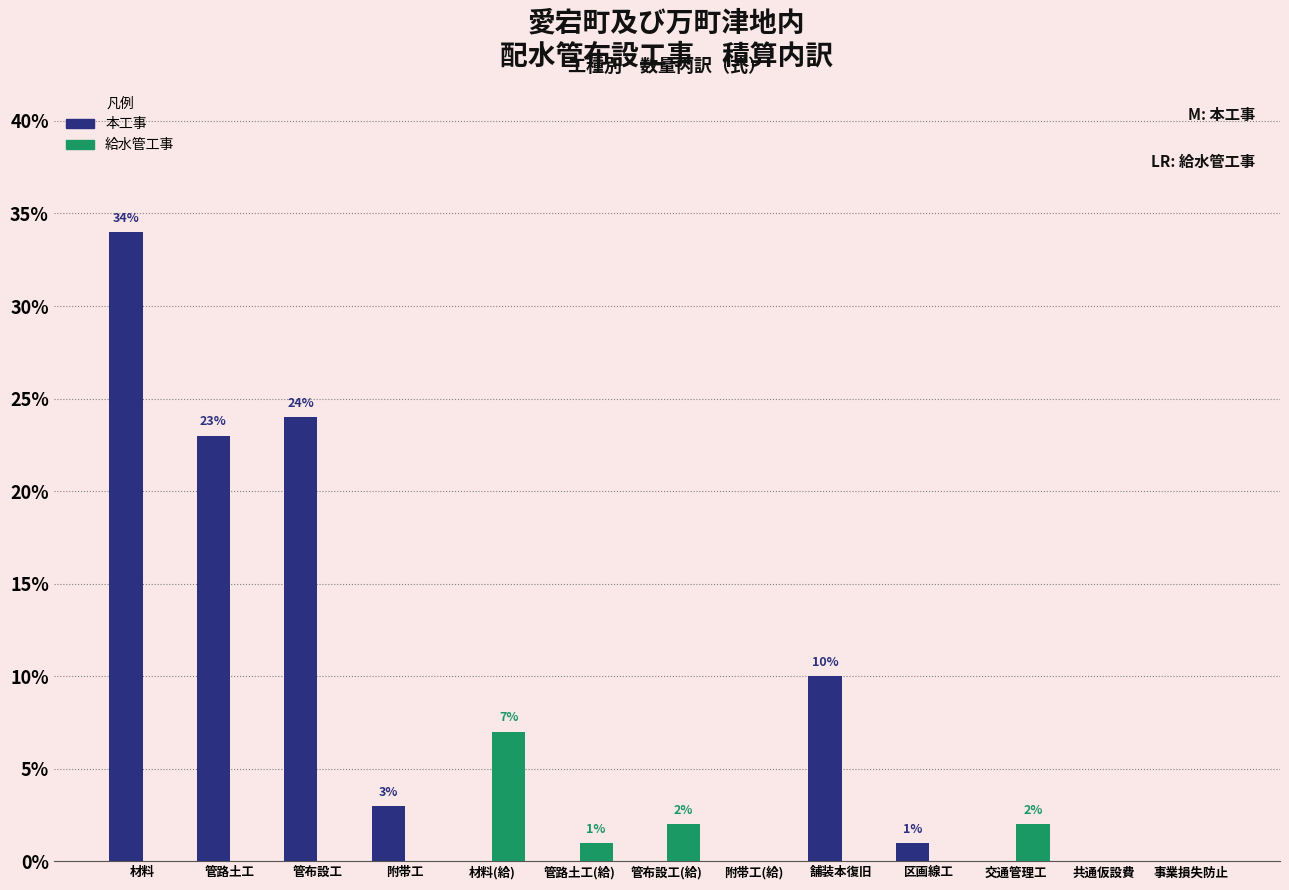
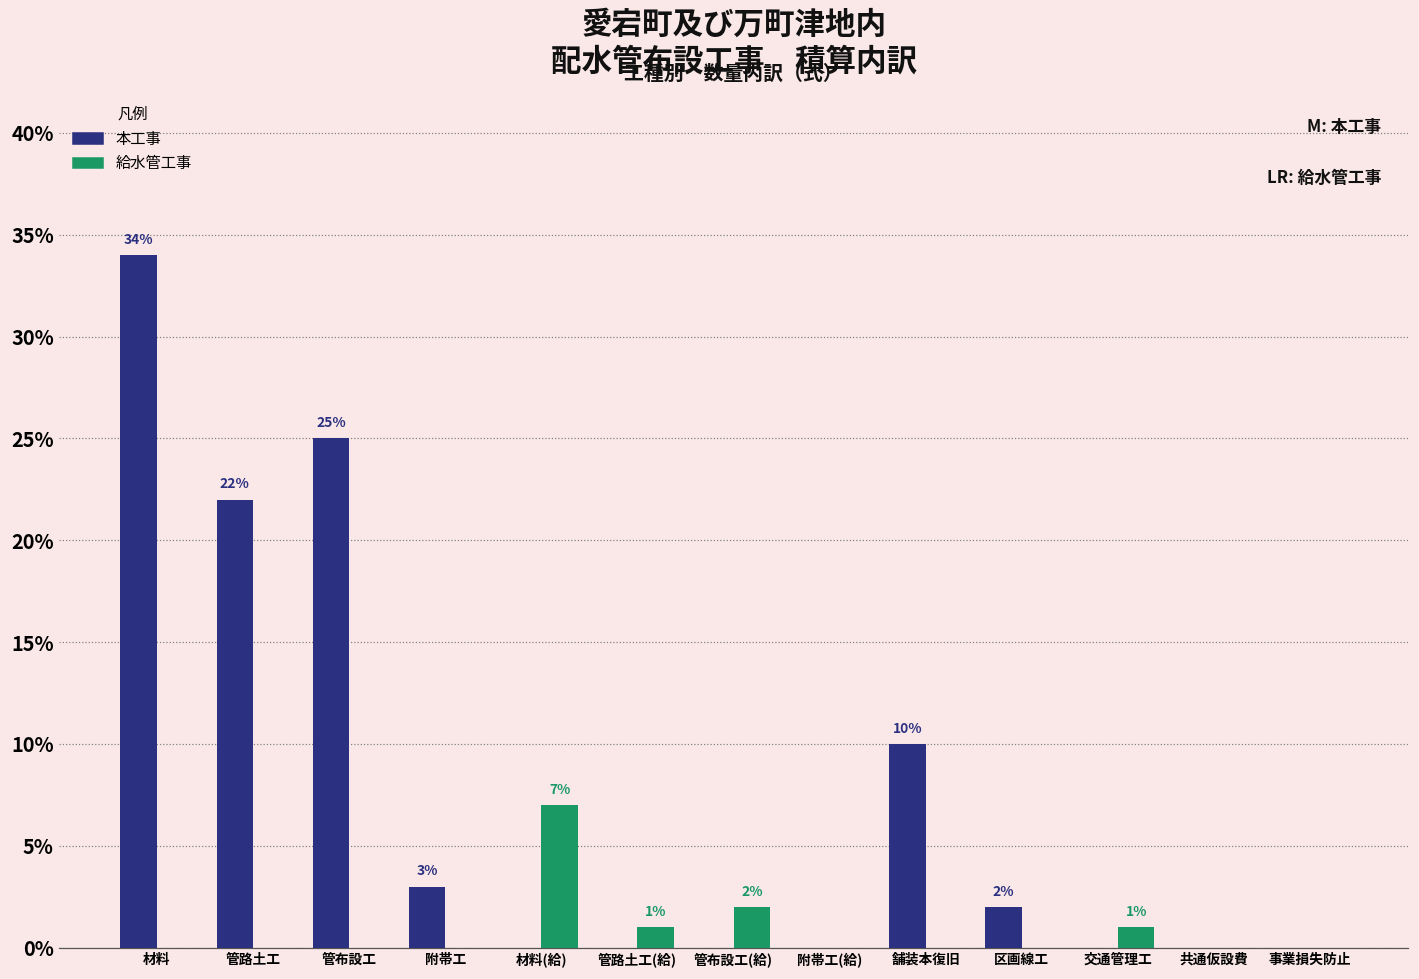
本工事, 管路土工: 23% -> 22%
本工事, 管布設工: 24% -> 25%
本工事, 区画線工: 1% -> 2%
給水管工事, 交通管理工: 2% -> 1%
